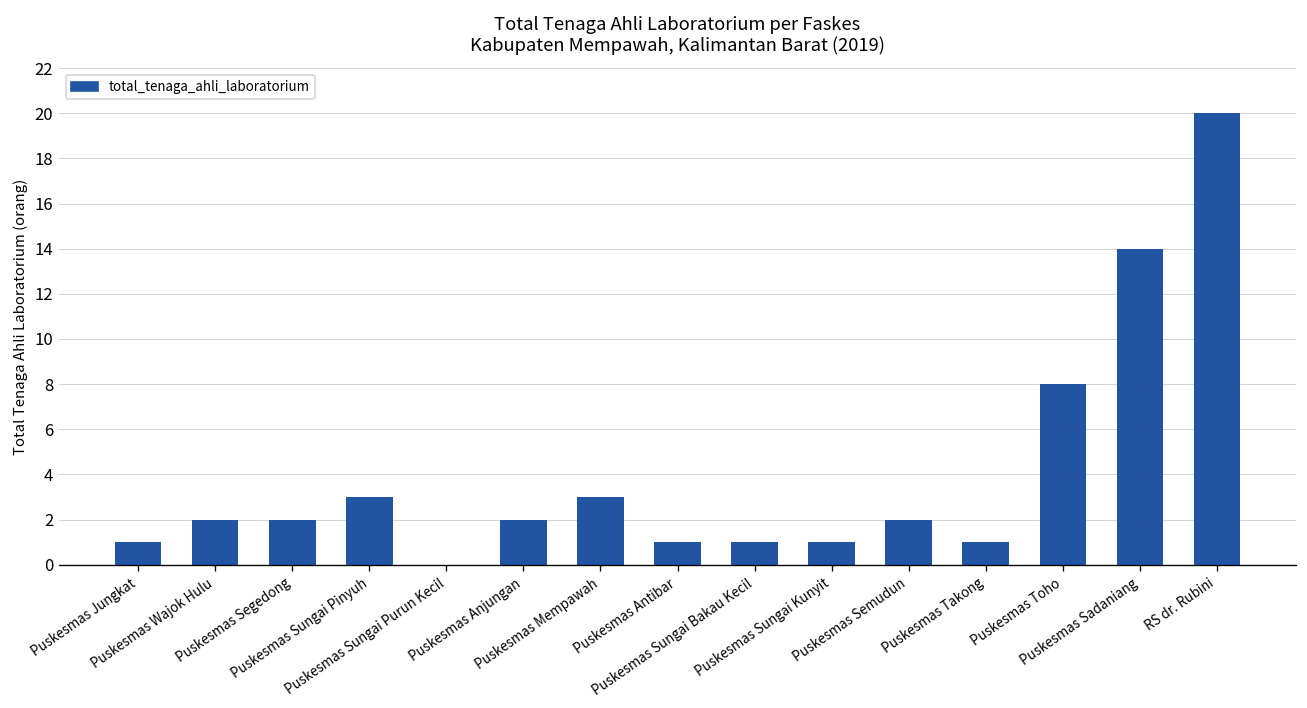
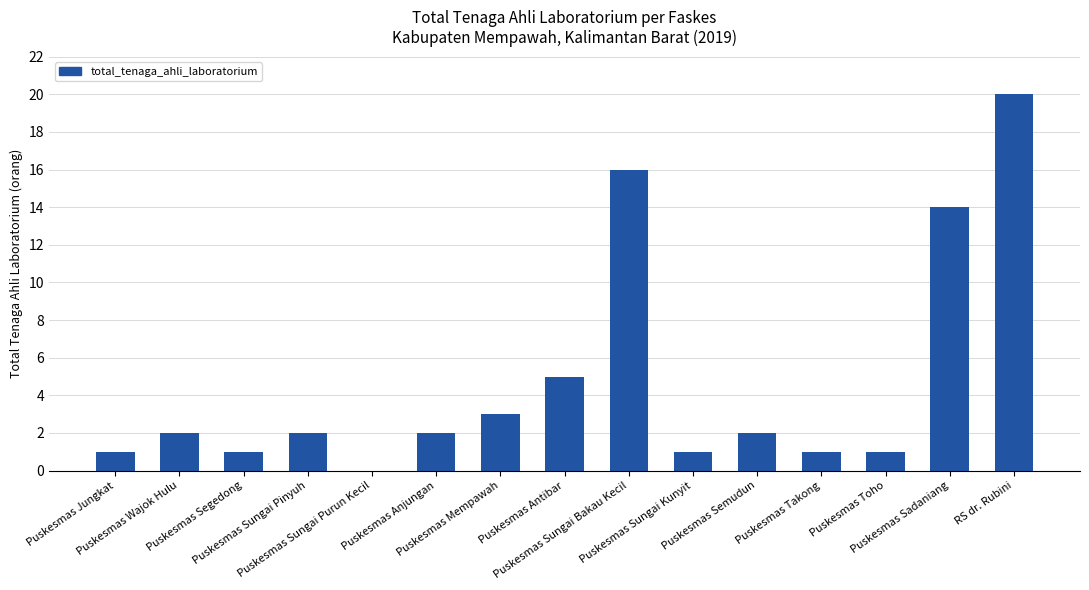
Puskesmas Segedong: 2 -> 1
Puskesmas Sungai Pinyuh: 3 -> 2
Puskesmas Antibar: 1 -> 5
Puskesmas Sungai Bakau Kecil: 1 -> 16
Puskesmas Toho: 8 -> 1
